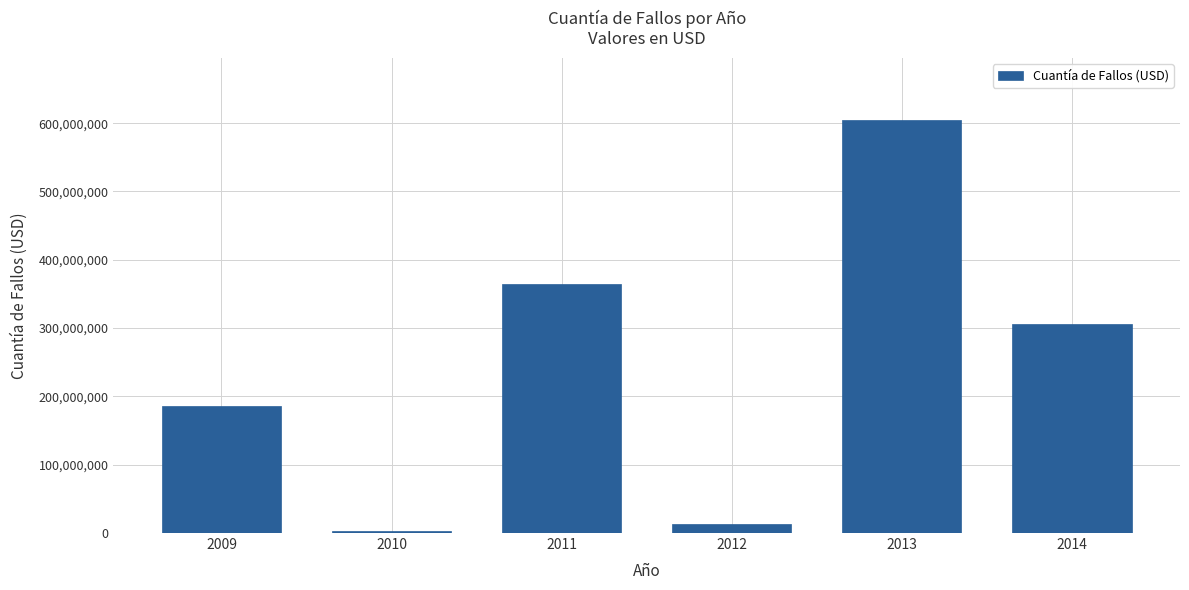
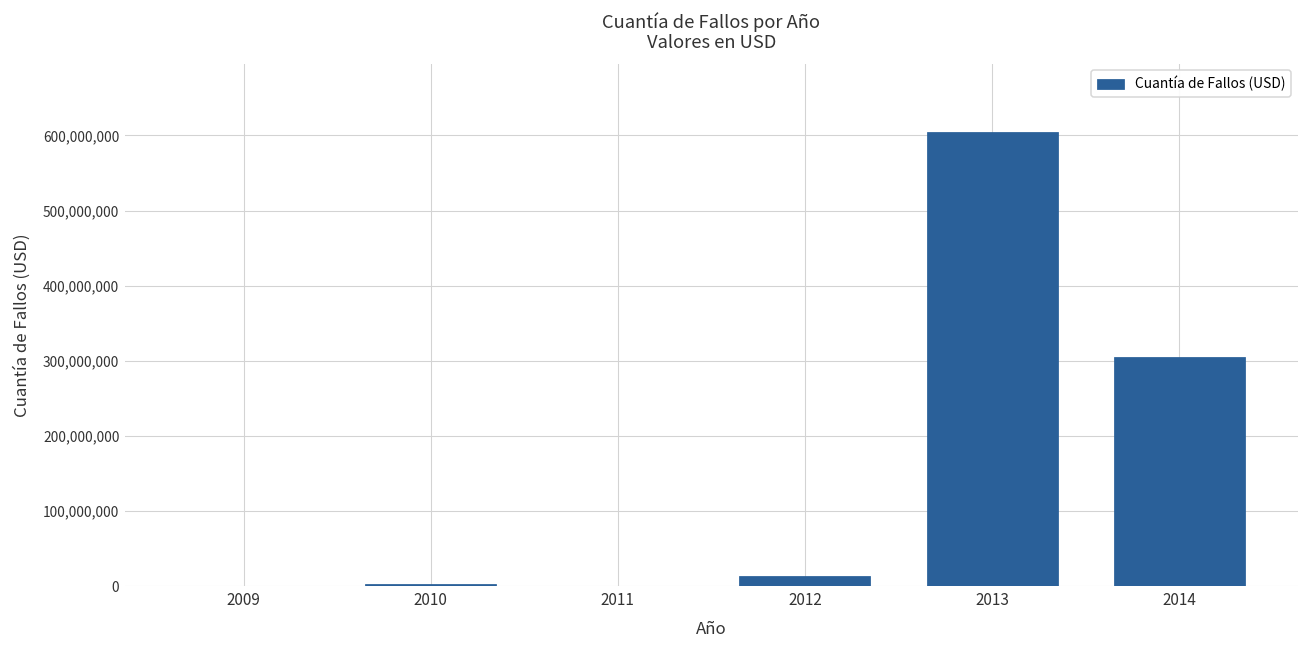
2009: 190,000,000 -> 0
2011: 360,000,000 -> 0
